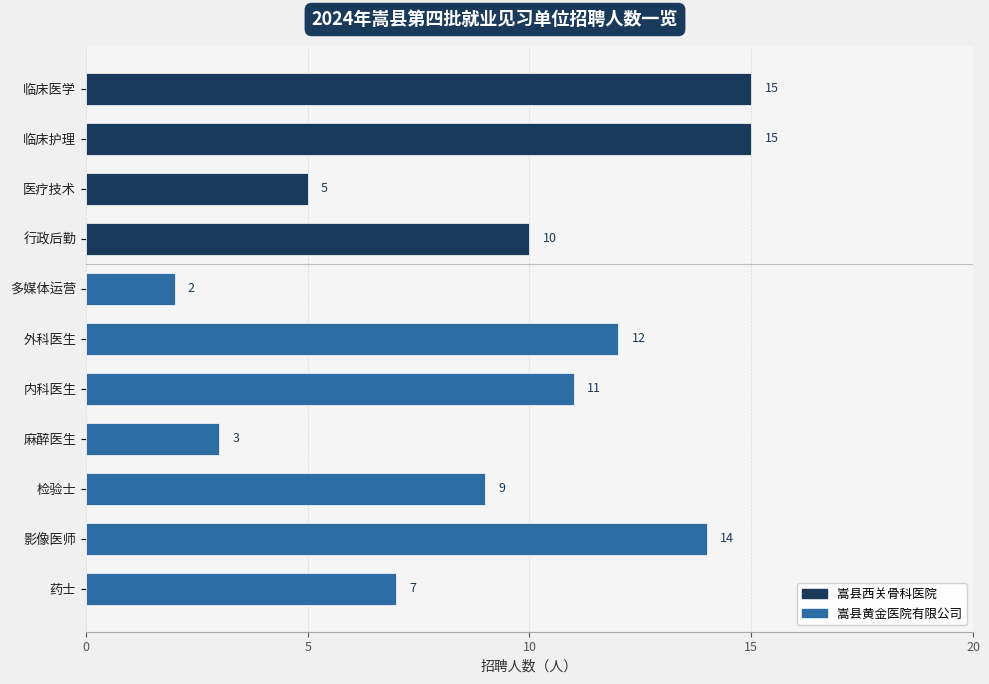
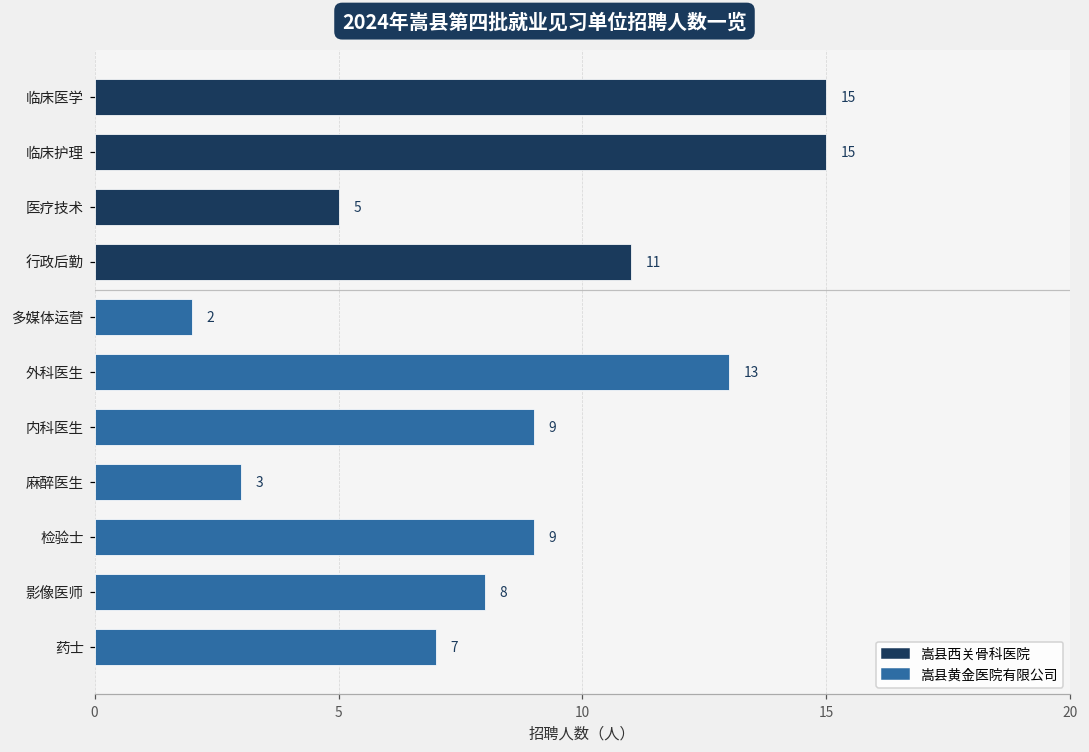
行政后勤: 10 -> 11
外科医生: 12 -> 13
内科医生: 11 -> 9
影像医师: 14 -> 8
